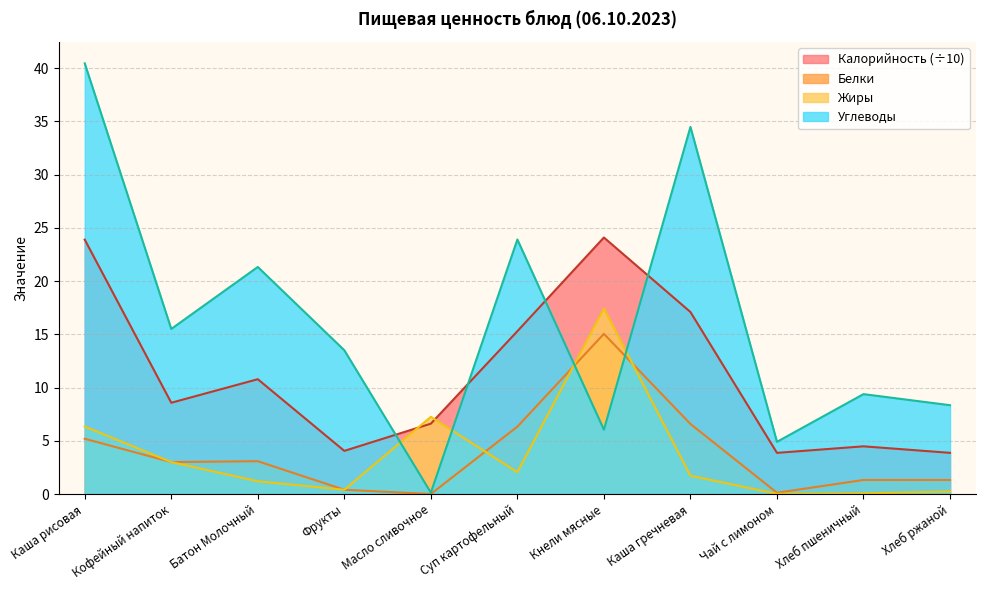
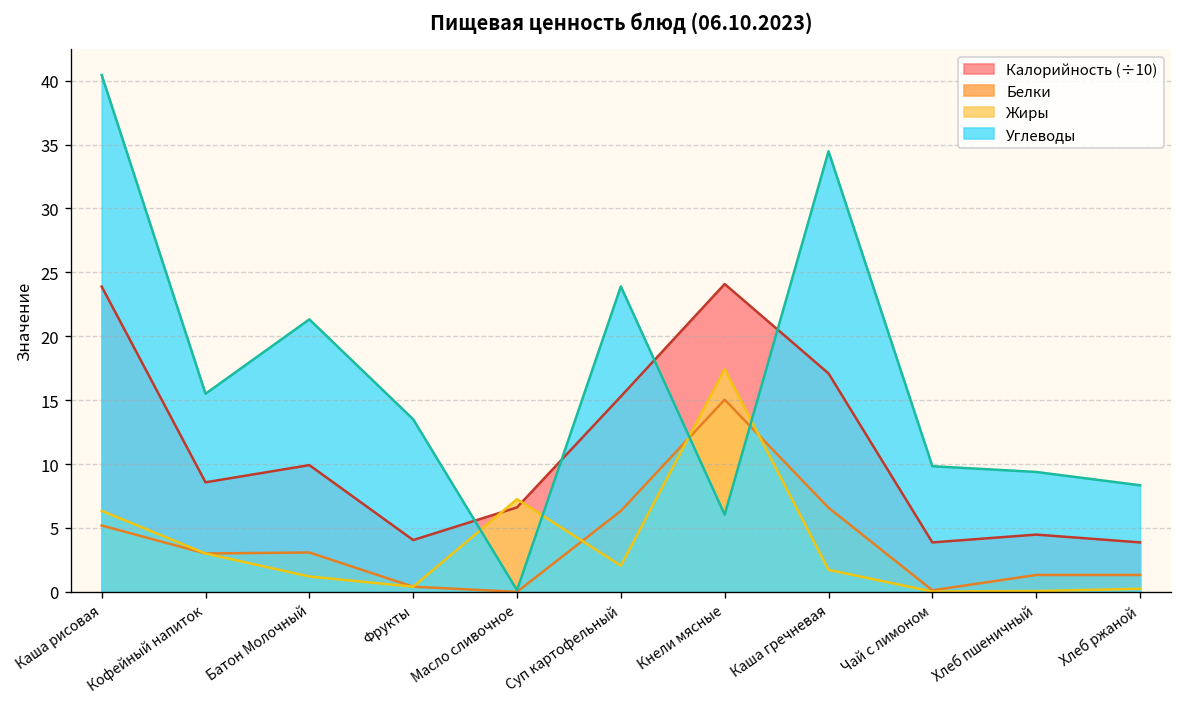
Калорийность (÷10), Батон Молочный: 10.8 -> 9.9
Углеводы, Чай с лимоном: 4.9 -> 9.8
